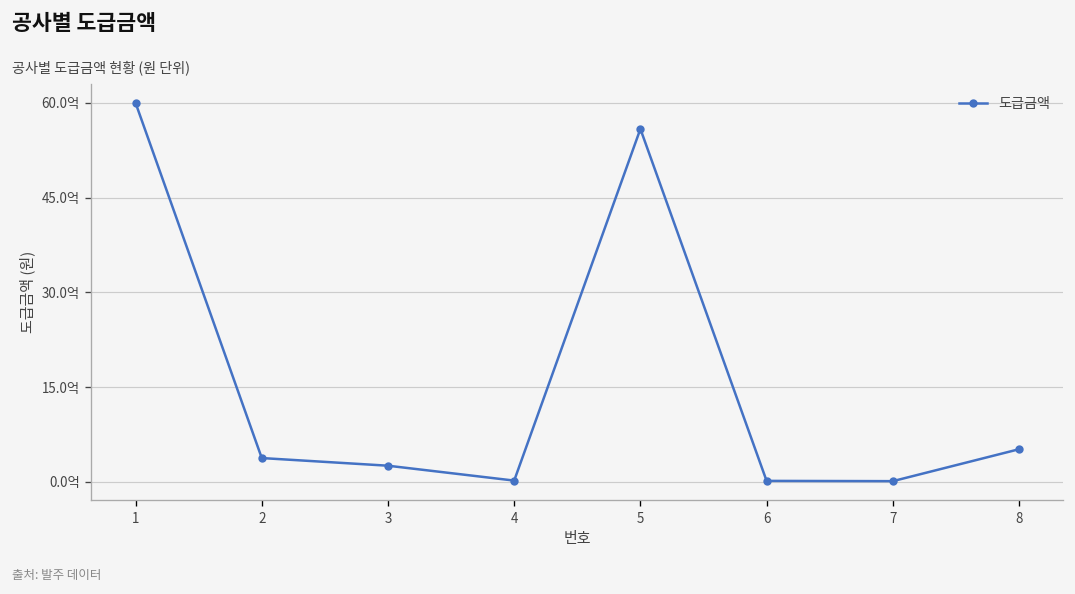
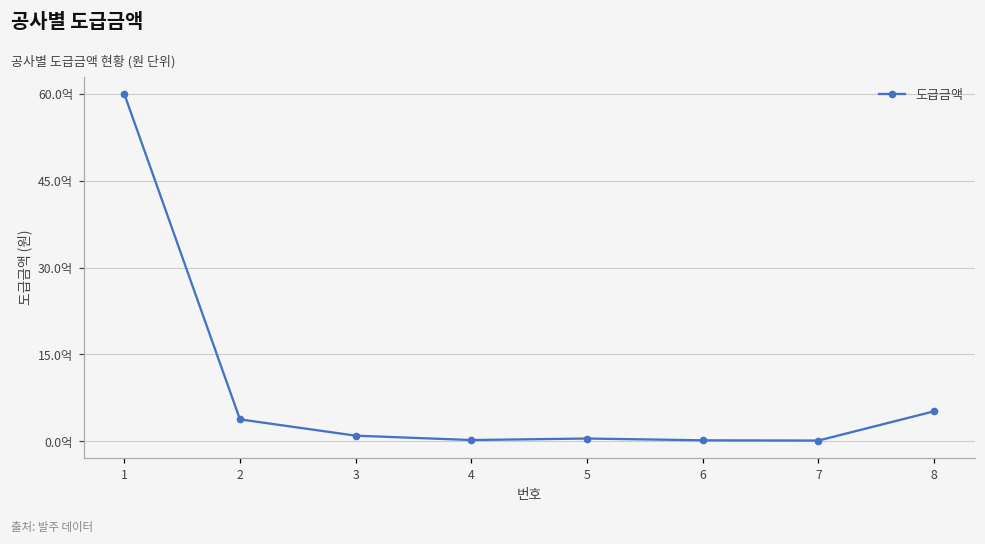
3: 3억 -> 1억
5: 56억 -> 0억
